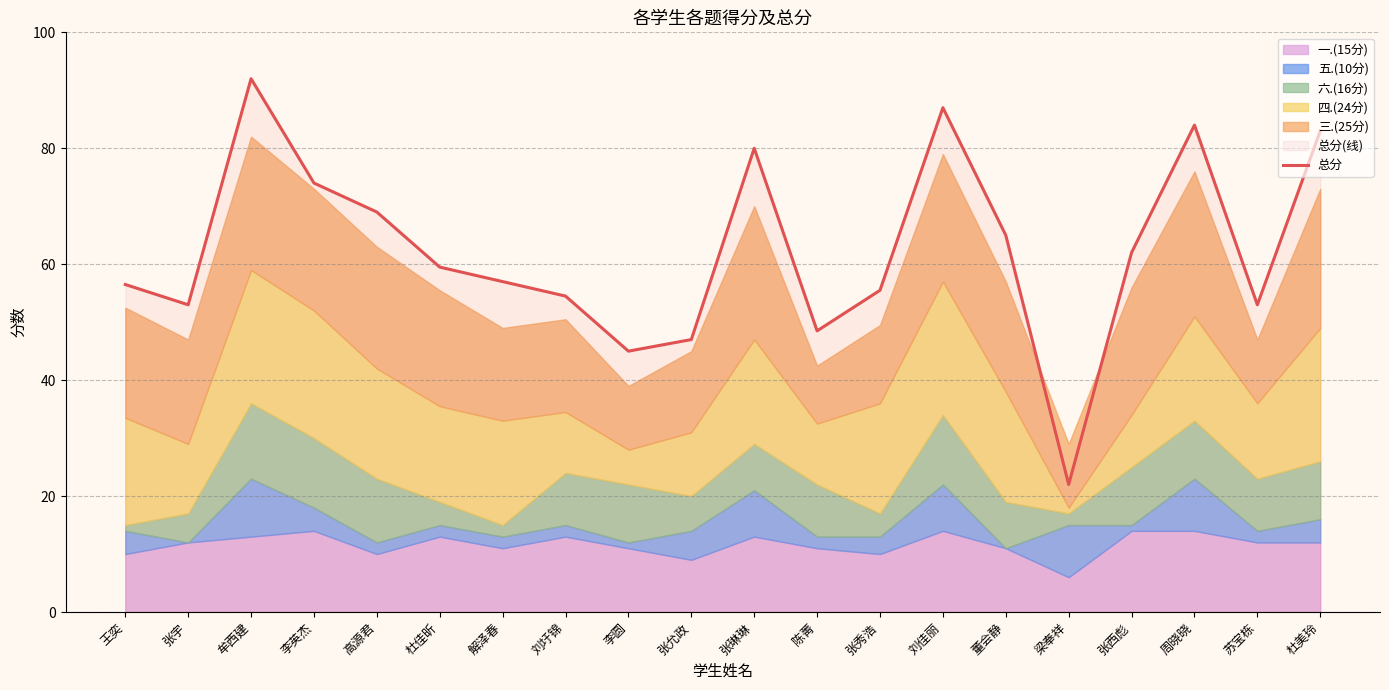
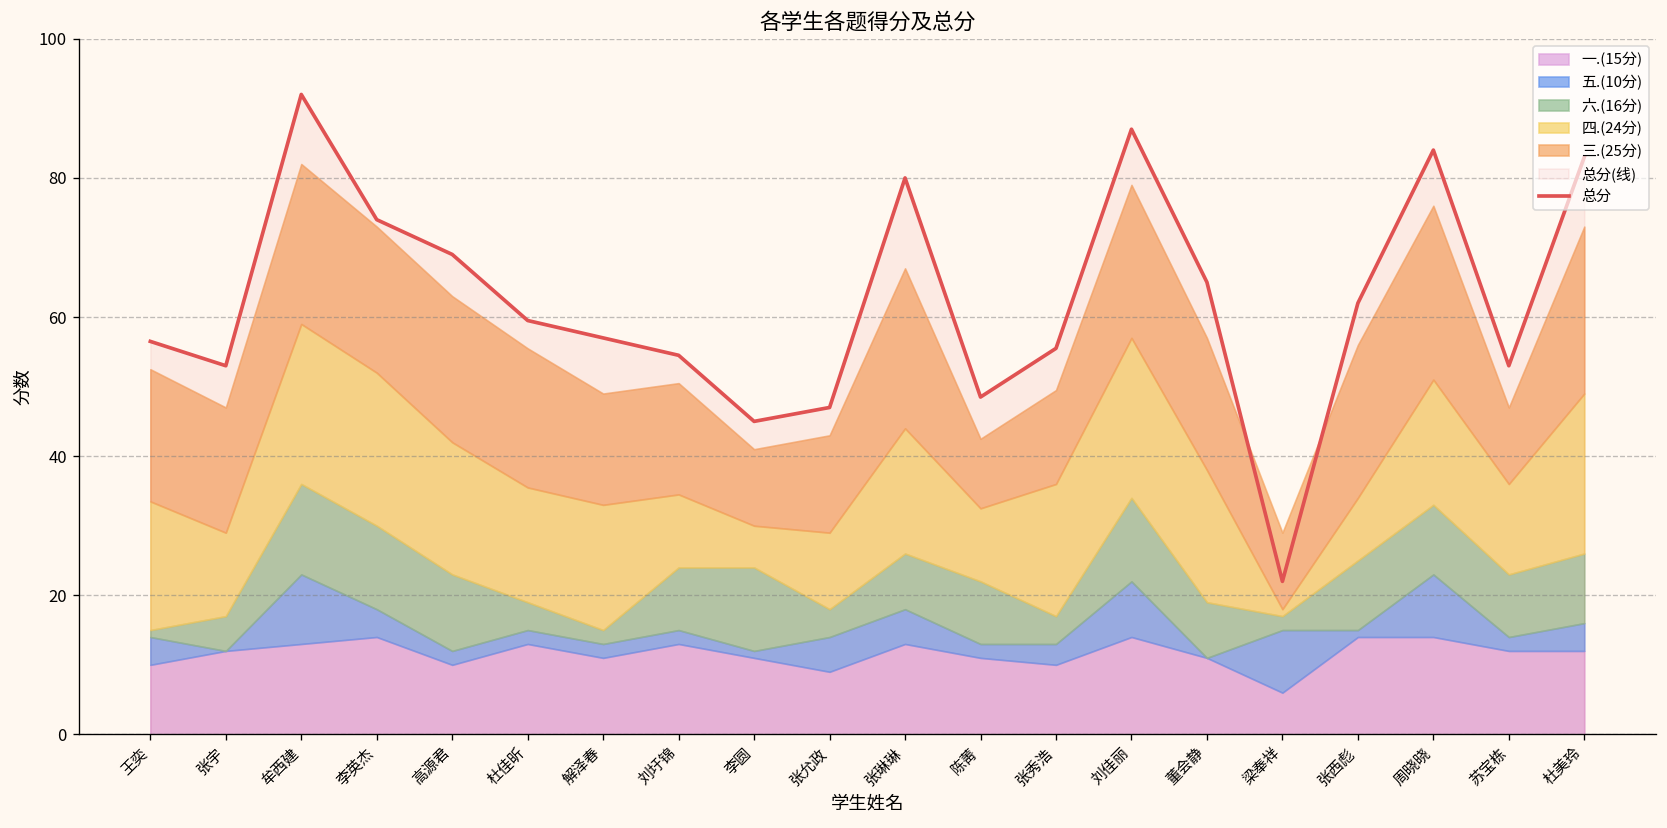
六.(16分), 李圆: 10 -> 12
六.(16分), 张允政: 6 -> 4
五.(10分), 张琳琳: 8 -> 5
